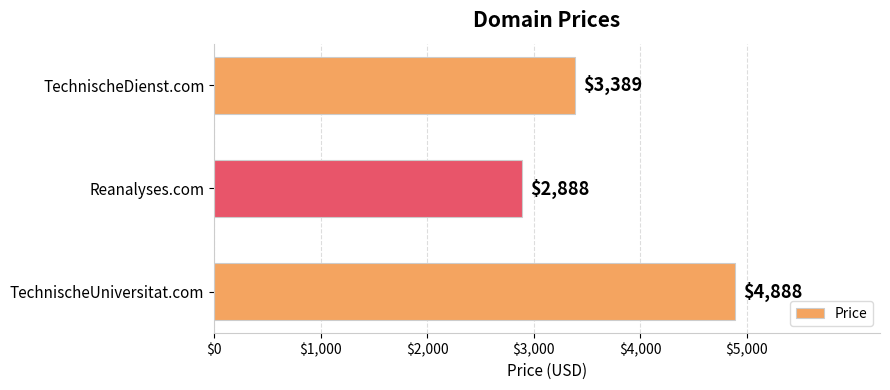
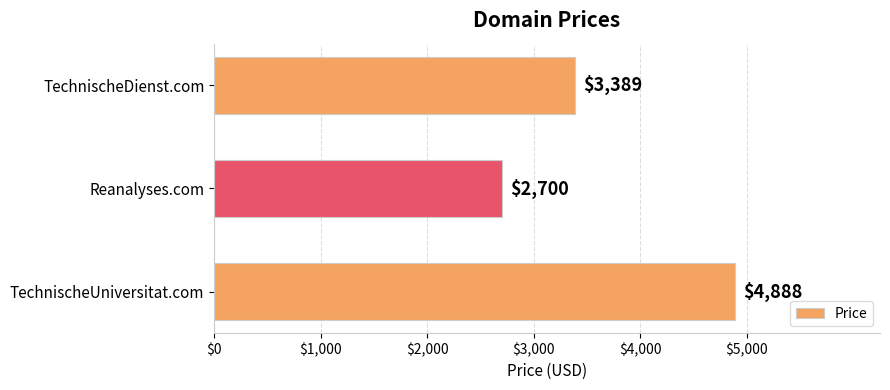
Reanalyses.com: $2,888 -> $2,700
